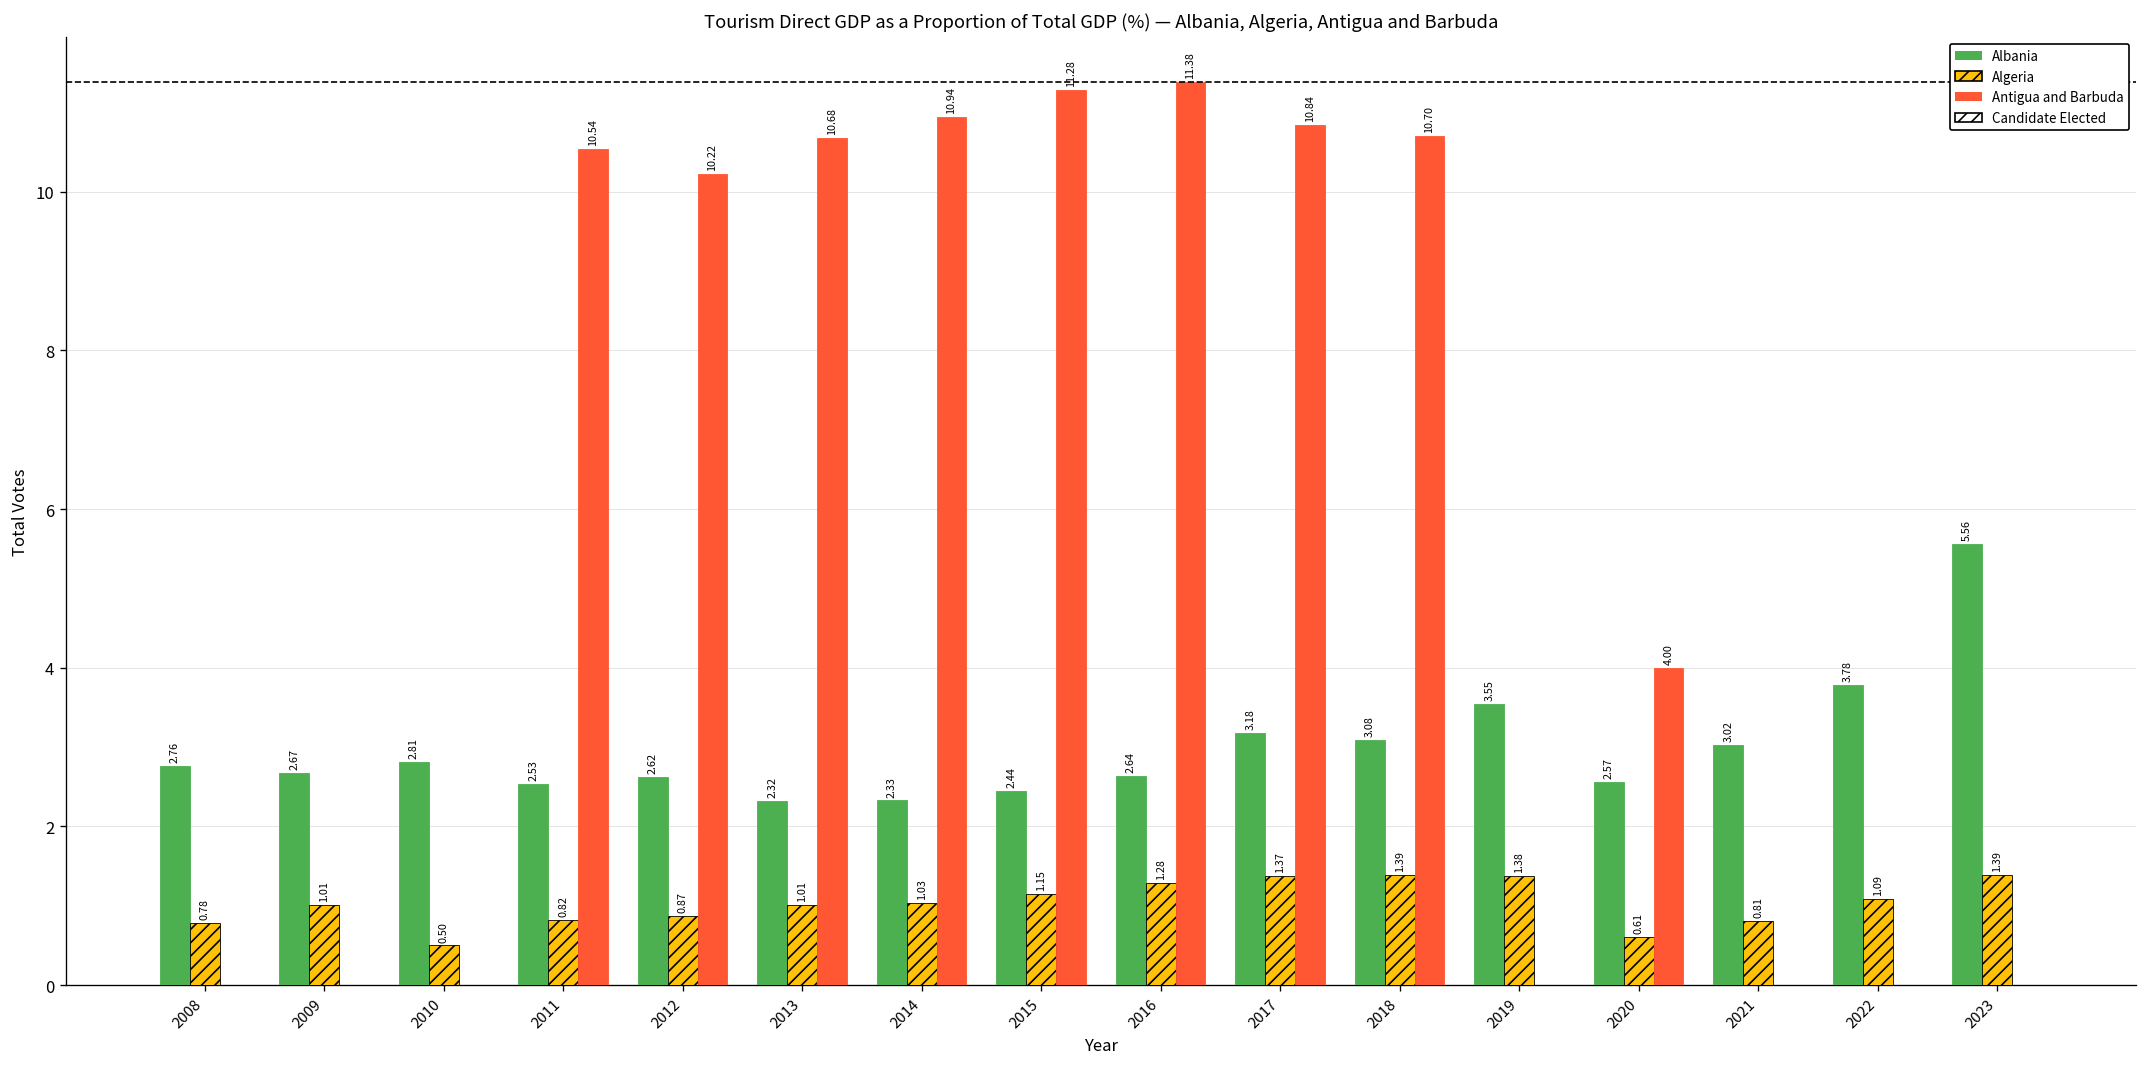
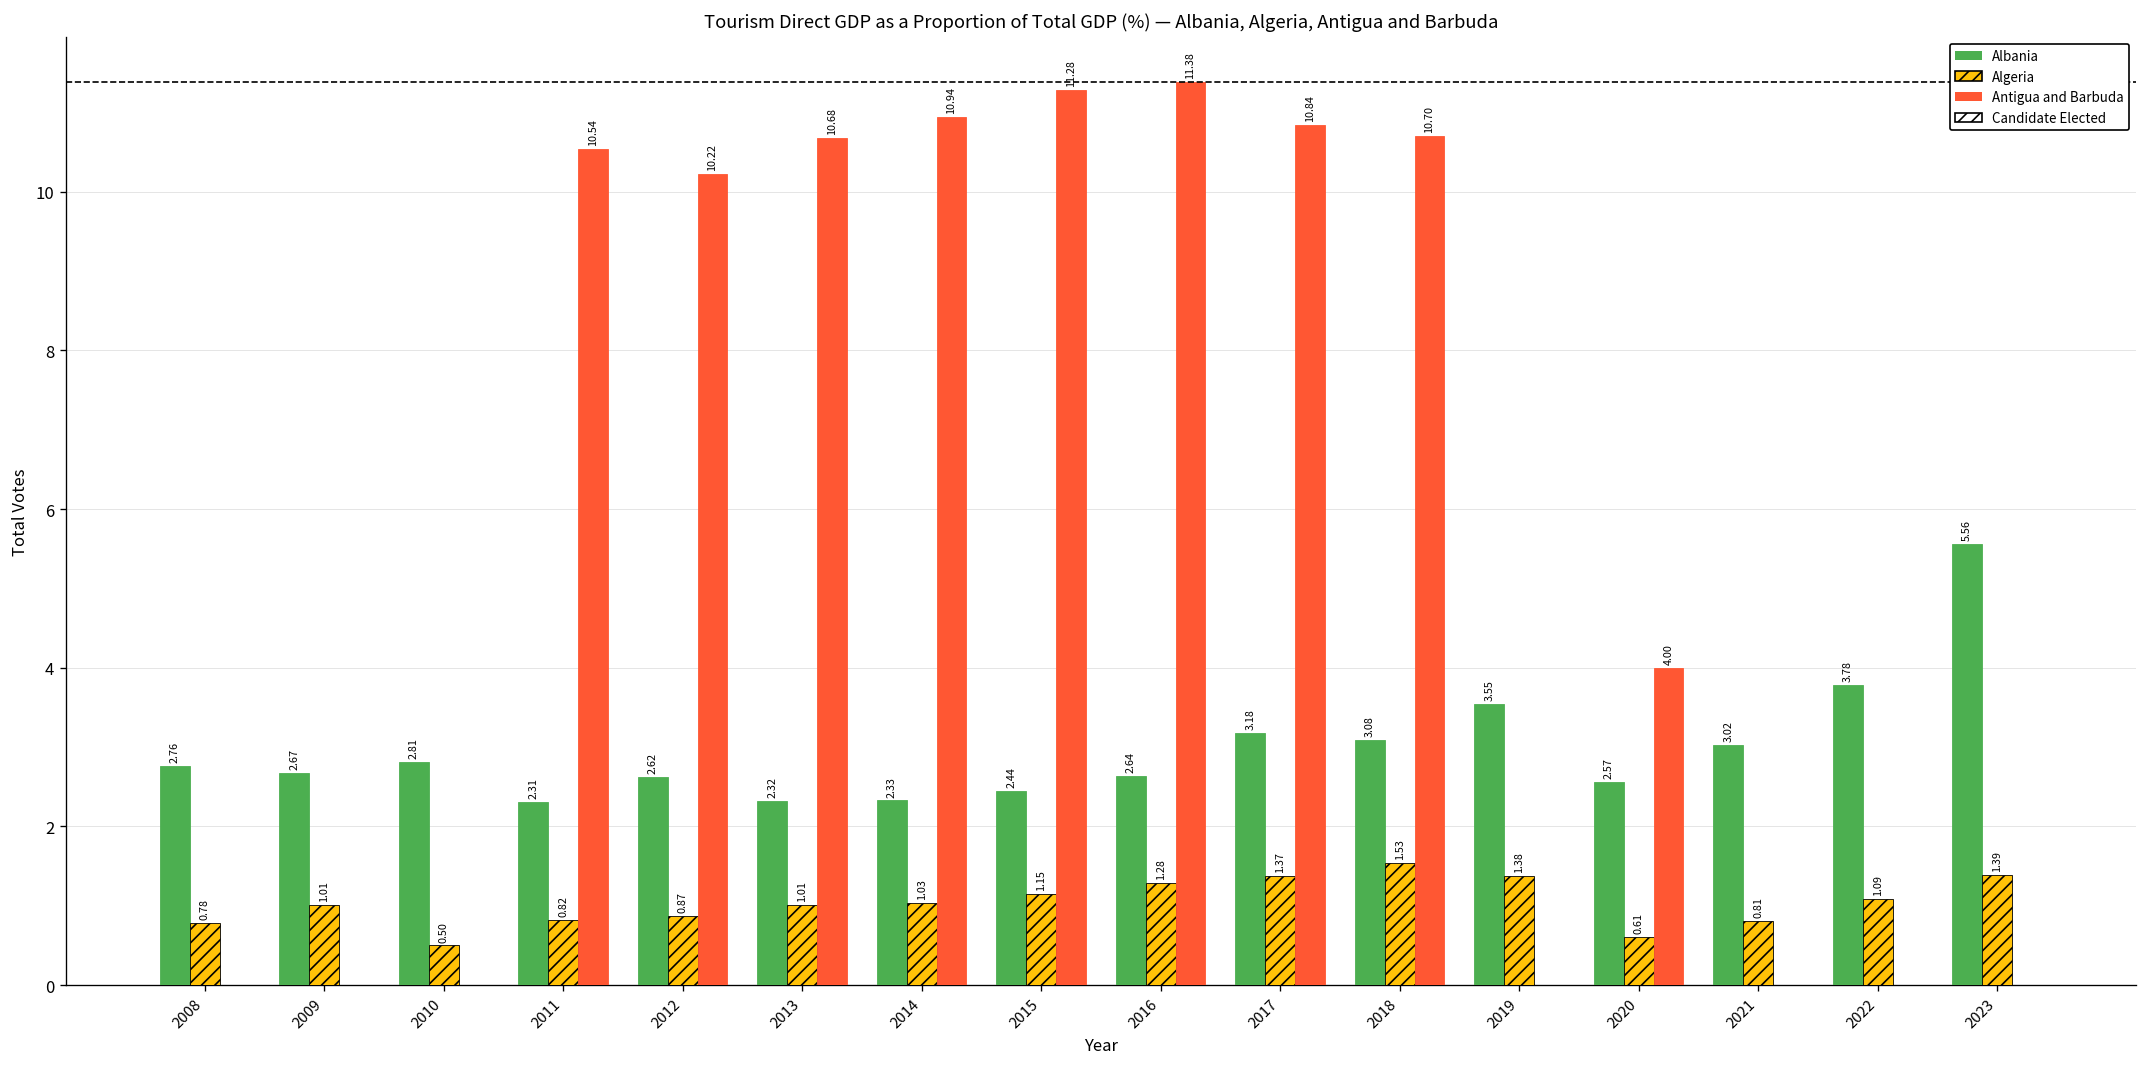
Albania, 2011: 2.53 -> 2.31
Algeria, 2018: 1.39 -> 1.53
